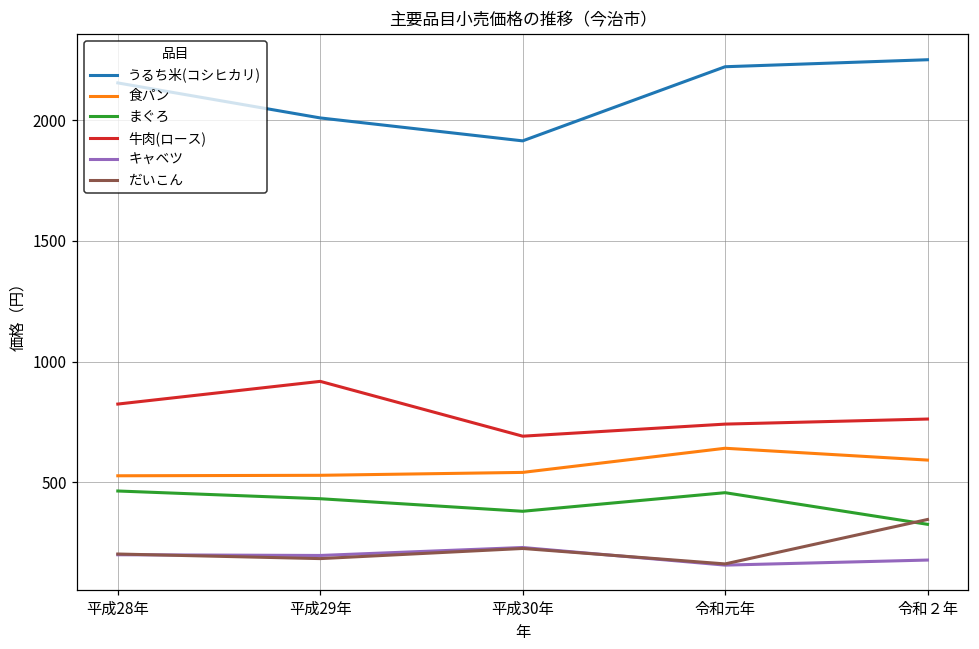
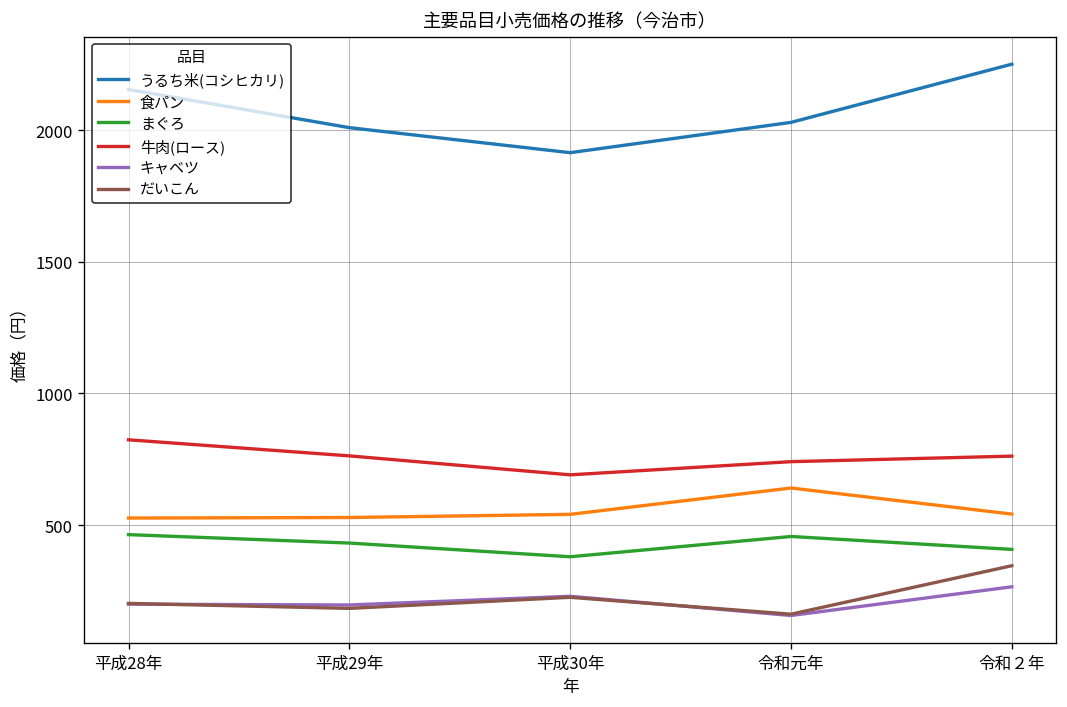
牛肉(ロース), 平成29年: 920 -> 760
うるち米(コシヒカリ), 令和元年: 2220 -> 2030
食パン, 令和２年: 590 -> 540
まぐろ, 令和２年: 330 -> 410
キャベツ, 令和２年: 180 -> 270
